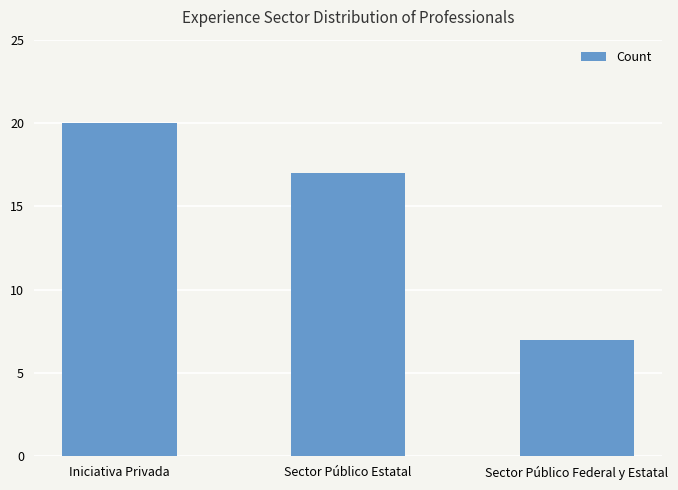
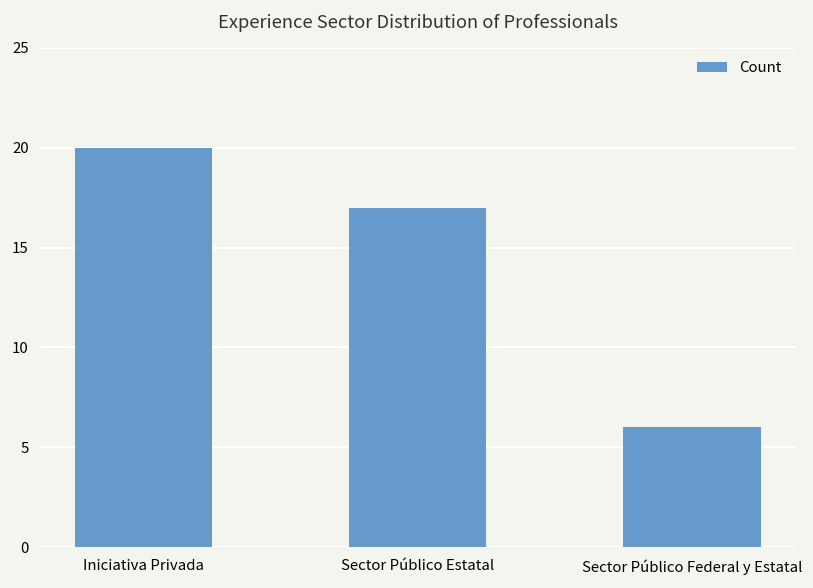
Sector Público Federal y Estatal: 7 -> 6
